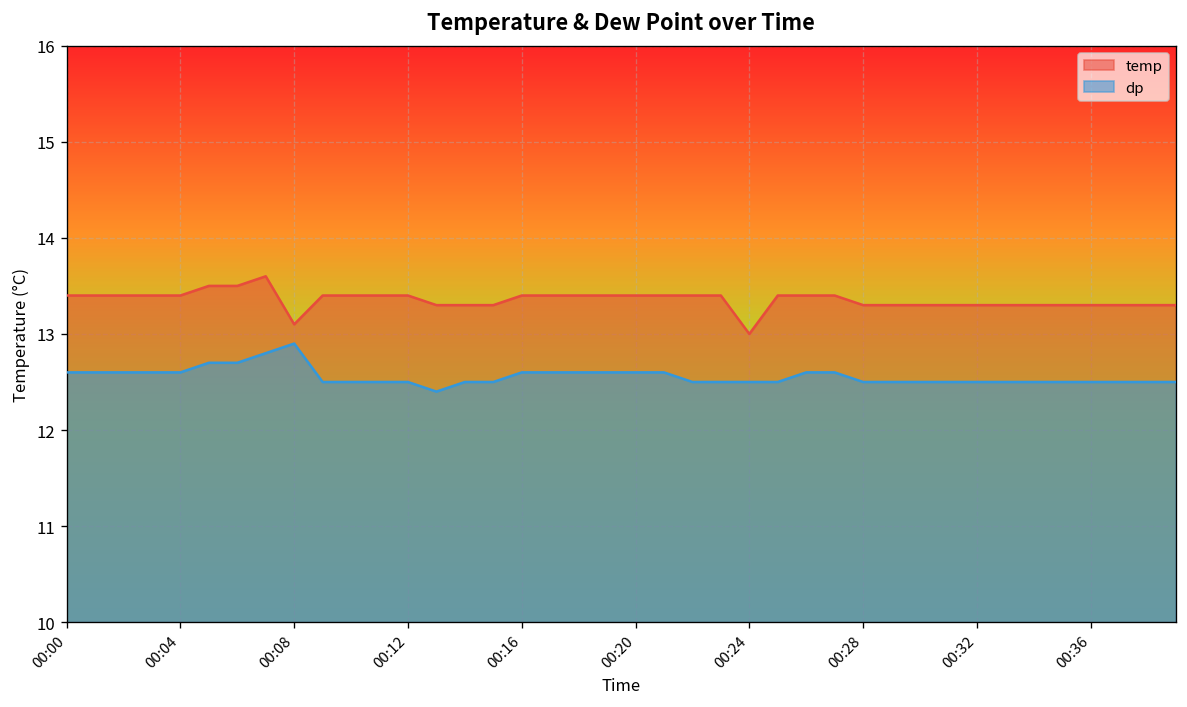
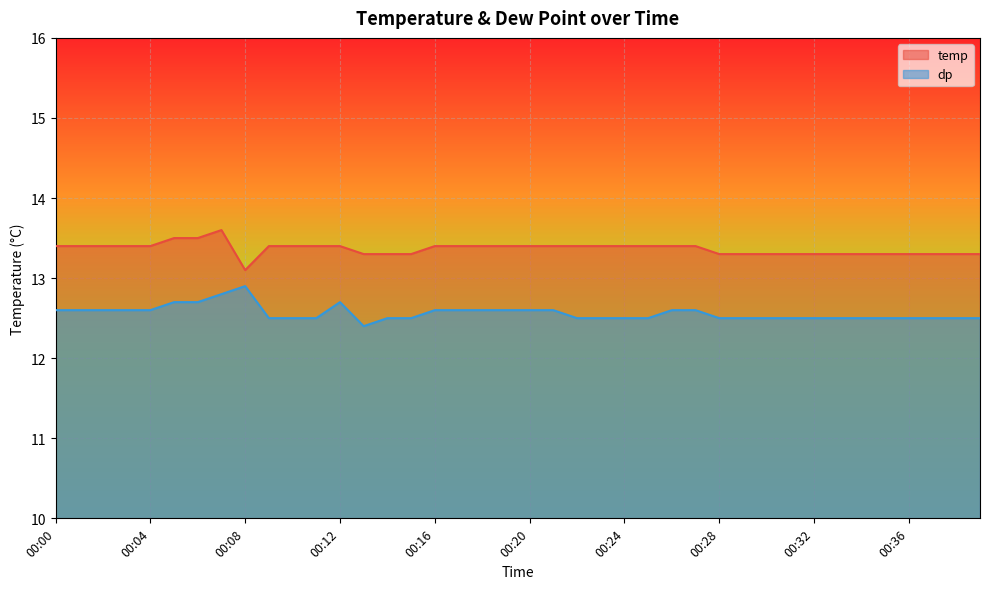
dp, 00:12: 12.5 -> 12.7
temp, 00:24: 13.0 -> 13.4
